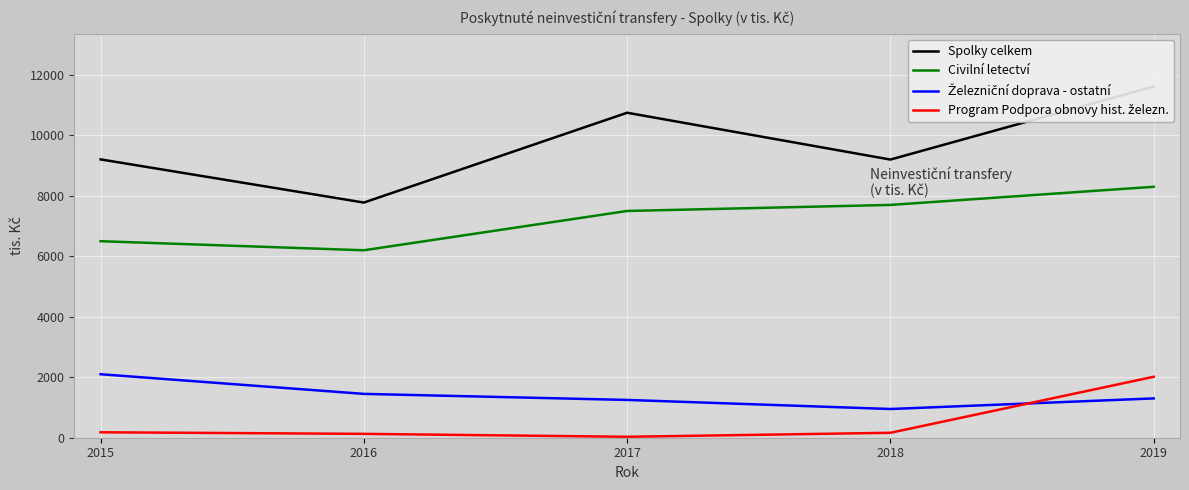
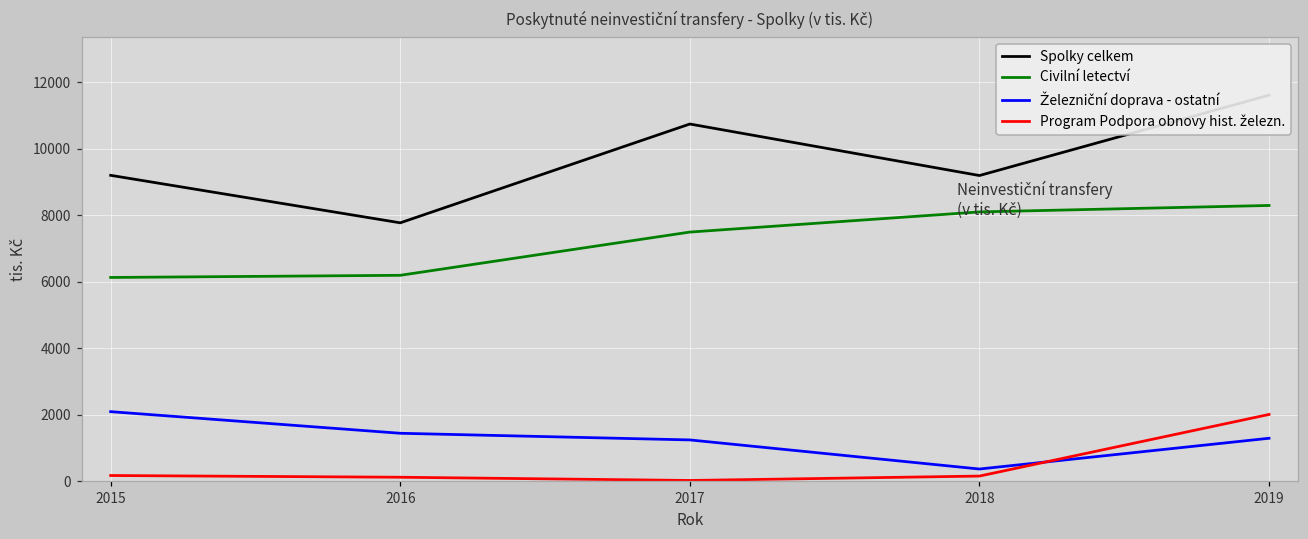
Civilní letectví, 2015: 6500 -> 6100
Civilní letectví, 2018: 7700 -> 8100
Železniční doprava - ostatní, 2018: 1000 -> 400
